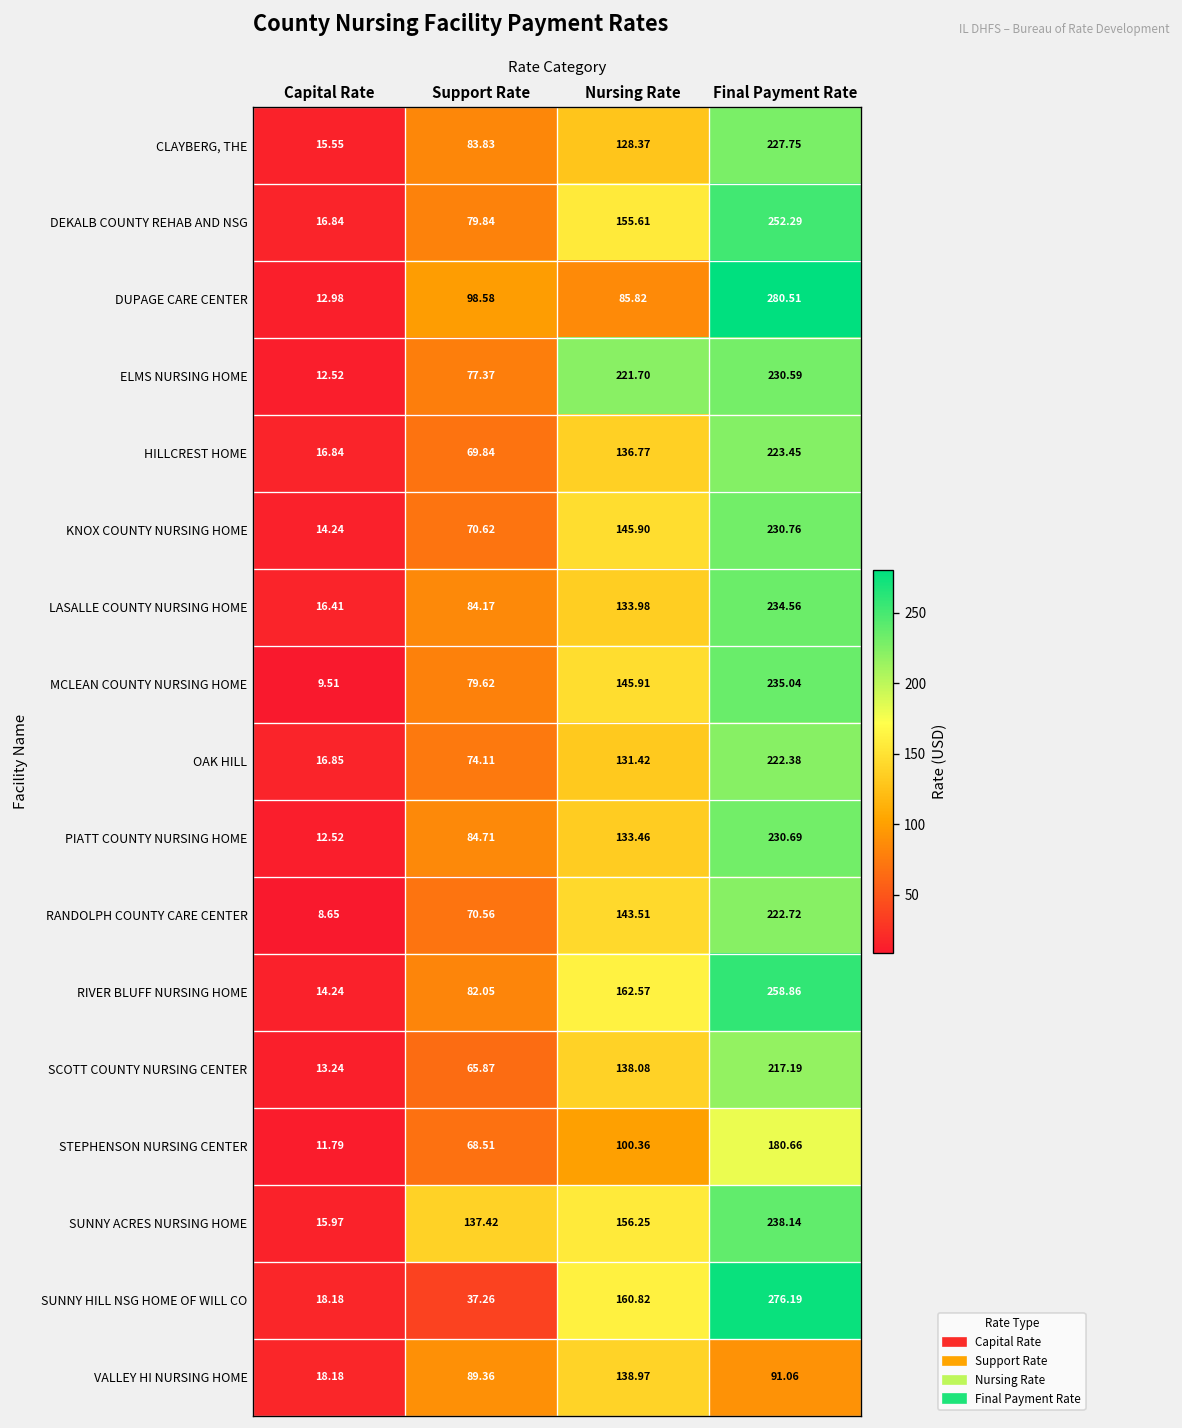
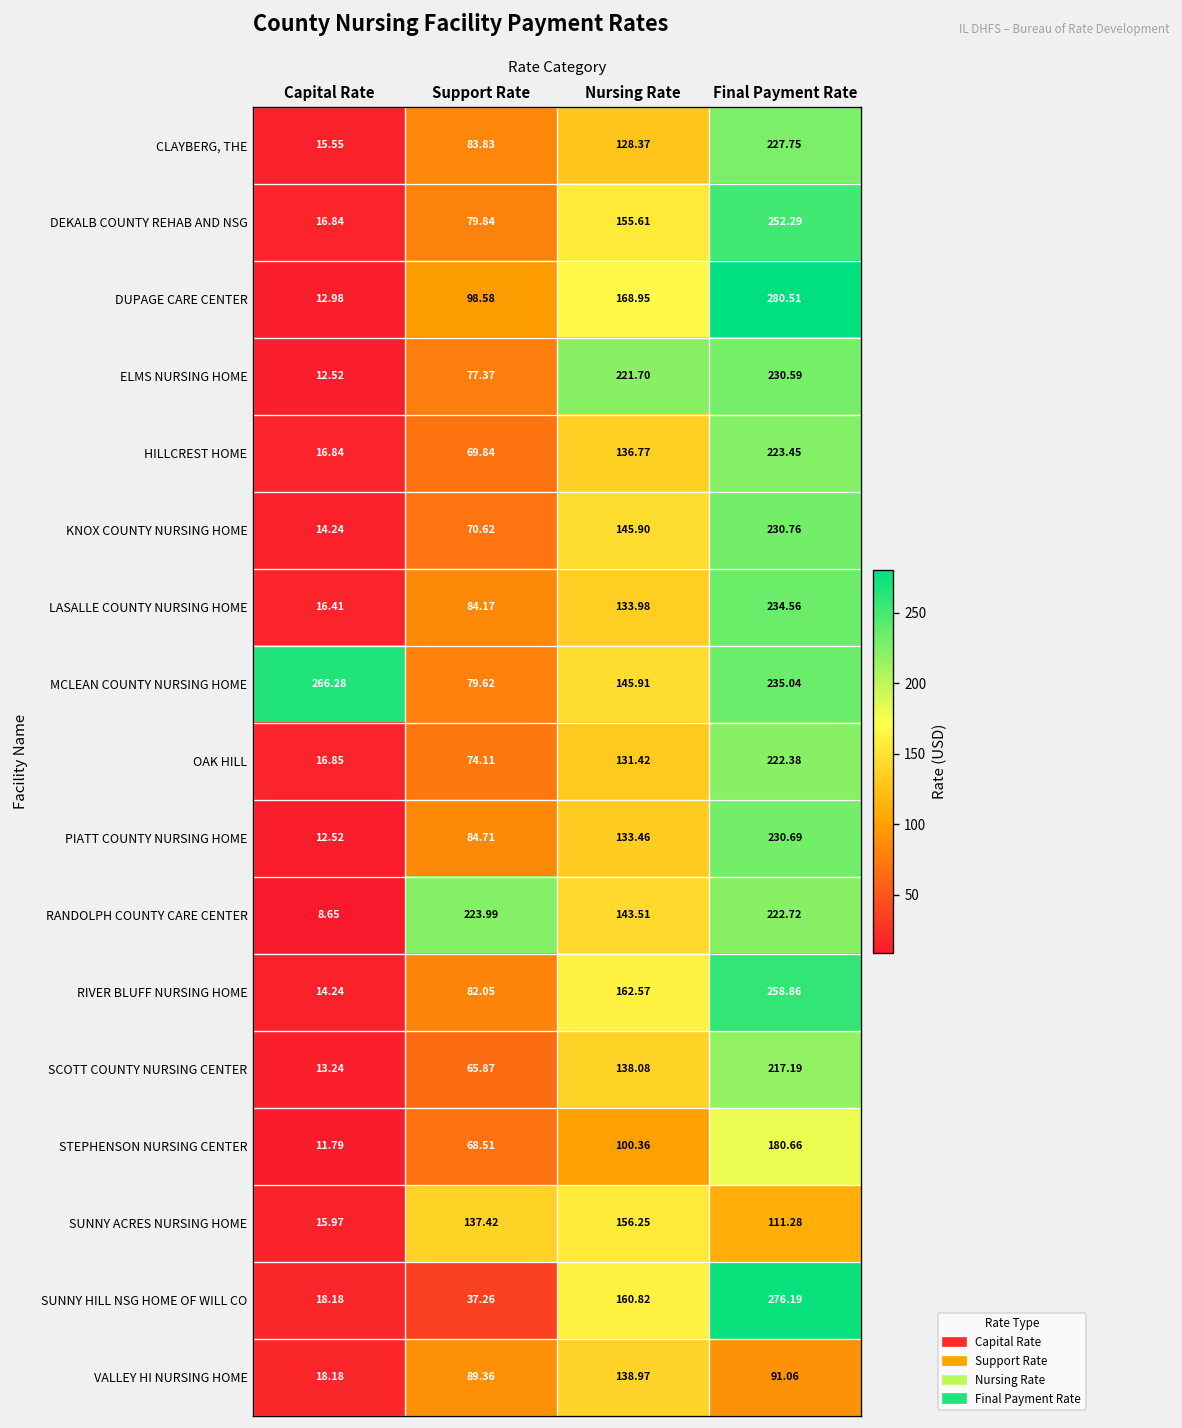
DUPAGE CARE CENTER, Nursing Rate: 85.82 -> 168.95
MCLEAN COUNTY NURSING HOME, Capital Rate: 9.51 -> 266.28
RANDOLPH COUNTY CARE CENTER, Support Rate: 70.56 -> 223.99
SUNNY ACRES NURSING HOME, Final Payment Rate: 238.14 -> 111.28
